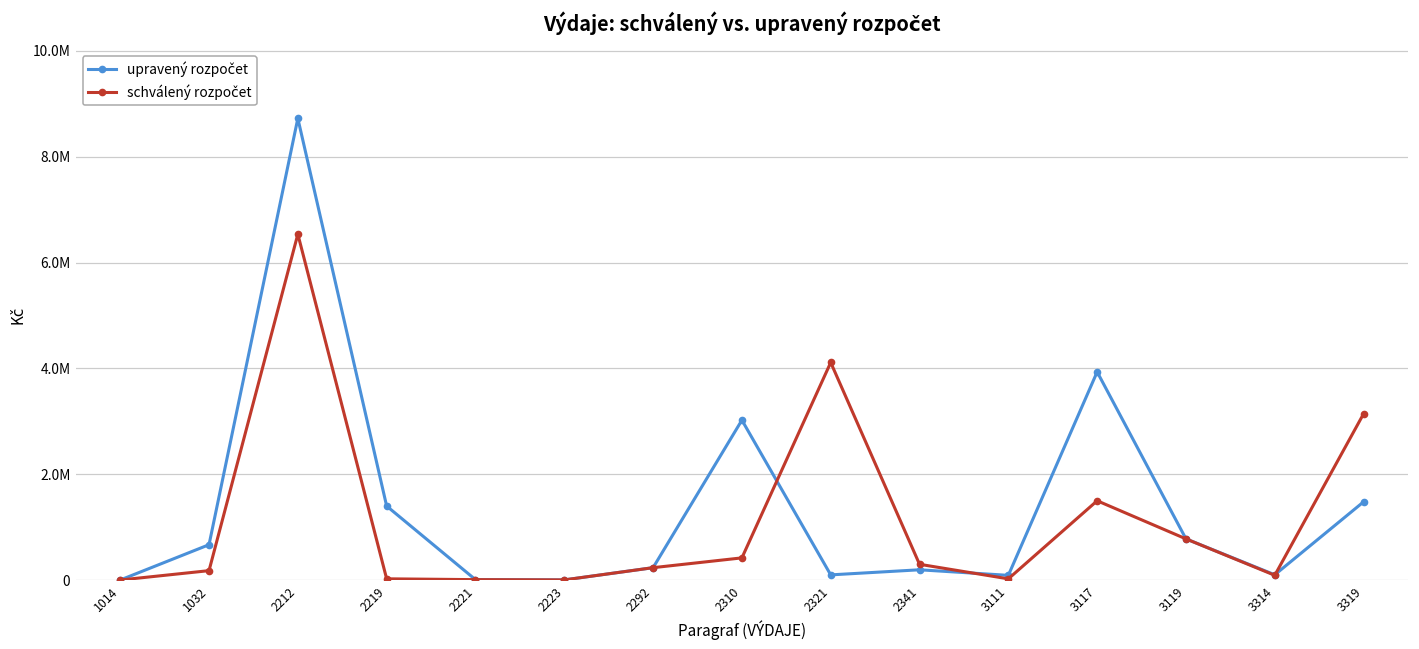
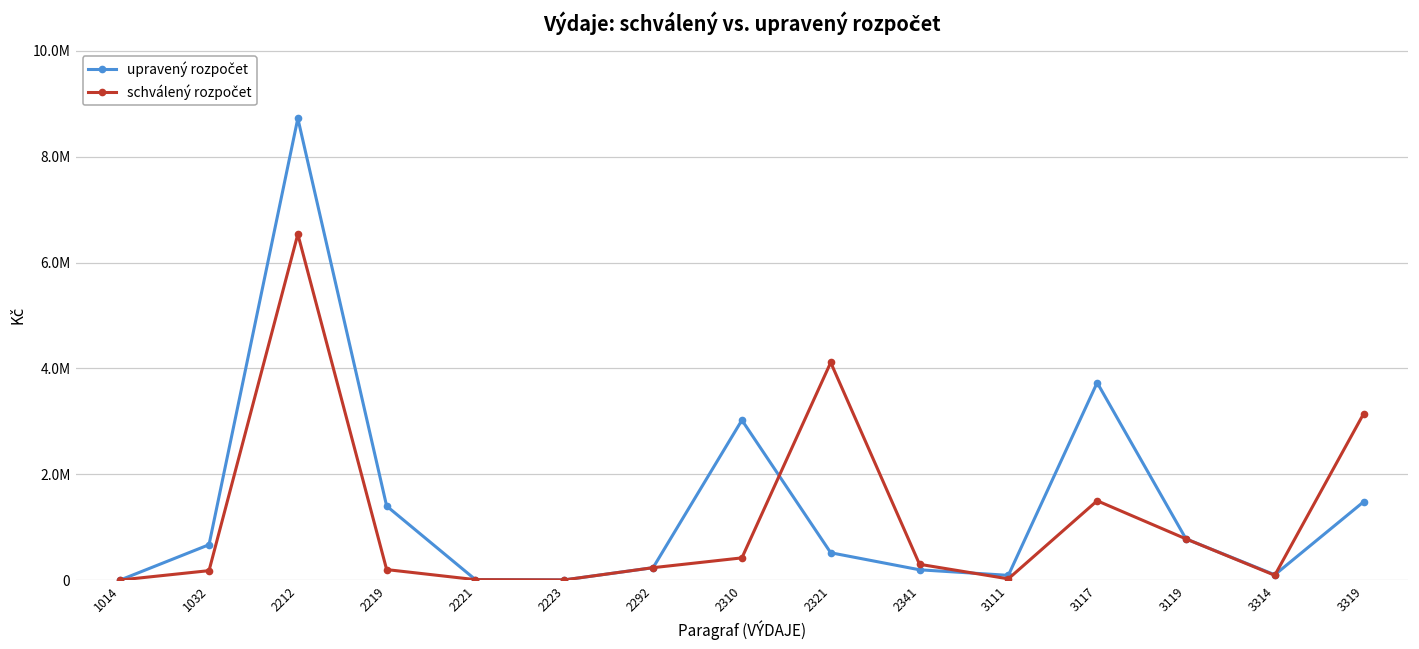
schválený rozpočet, 2219: 0 -> 200000
upravený rozpočet, 2321: 100000 -> 500000
upravený rozpočet, 3117: 3900000 -> 3700000
